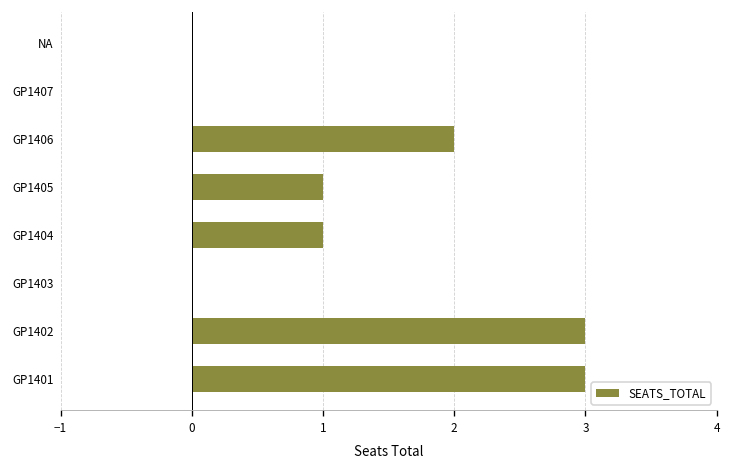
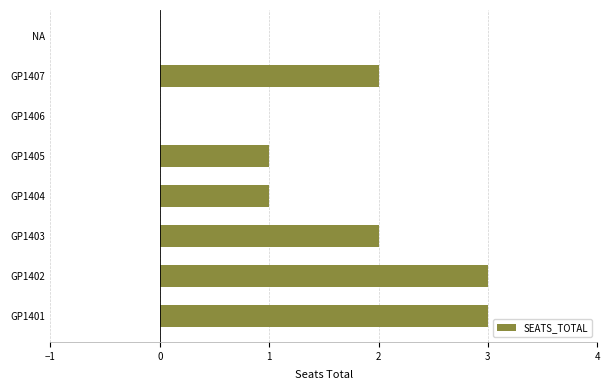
GP1407: 0 -> 2
GP1406: 2 -> 0
GP1403: 0 -> 2
